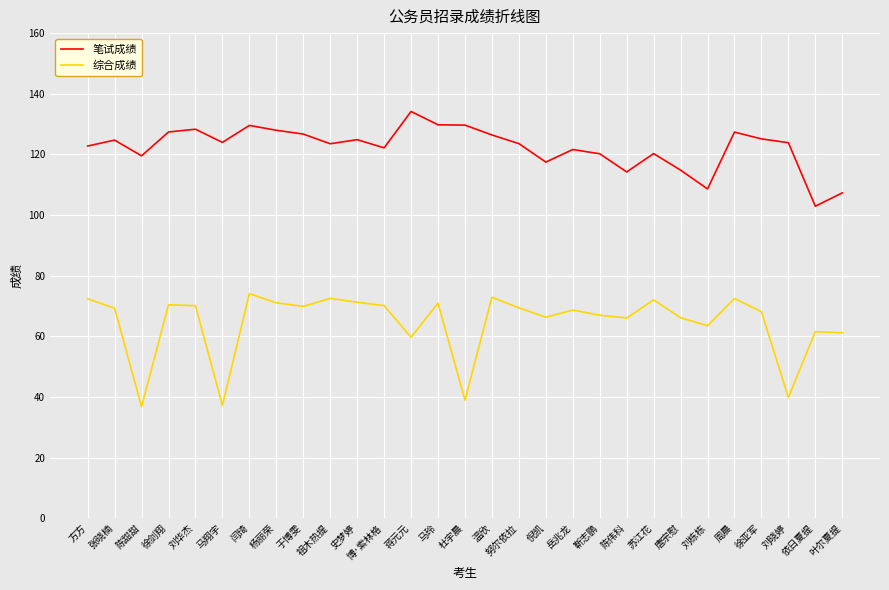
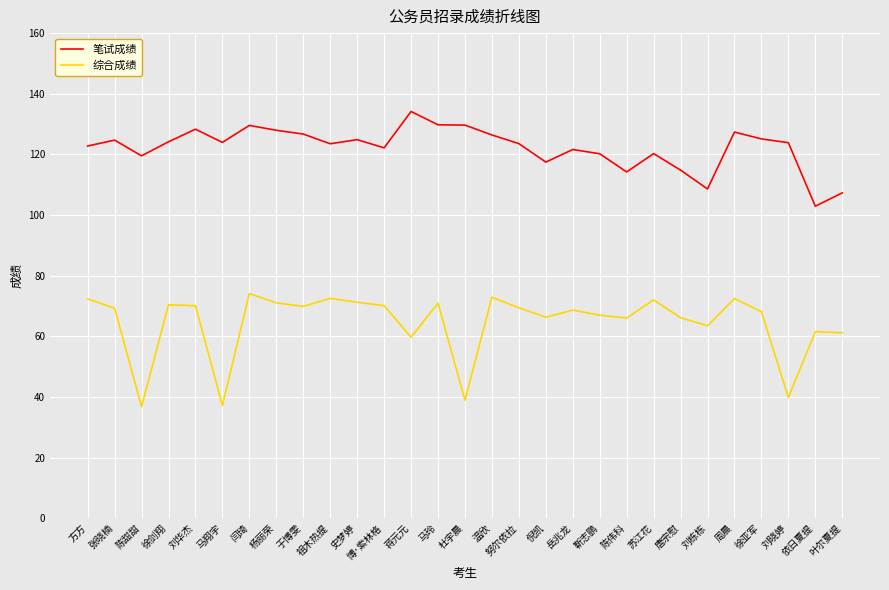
笔试成绩, 徐剑翔: 127 -> 124
